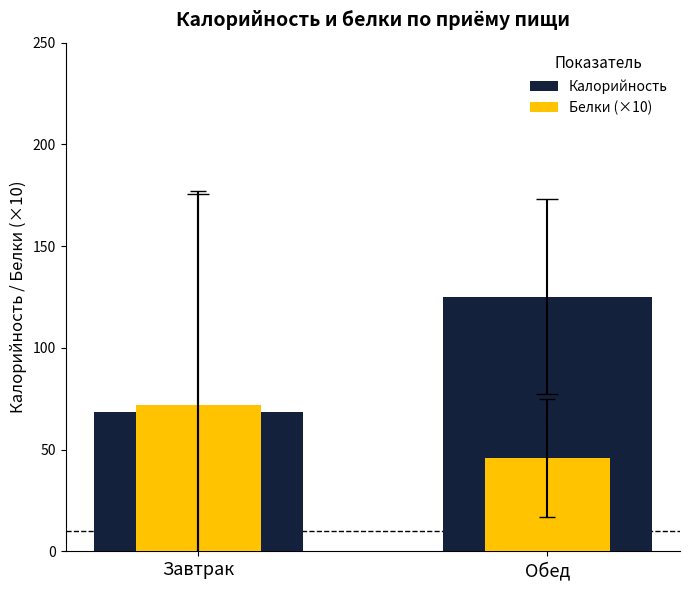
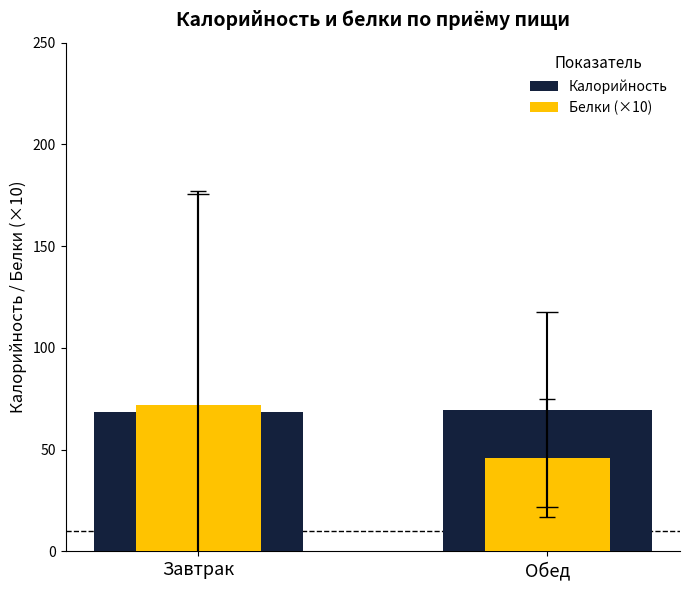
Калорийность, Обед: 125 -> 70
